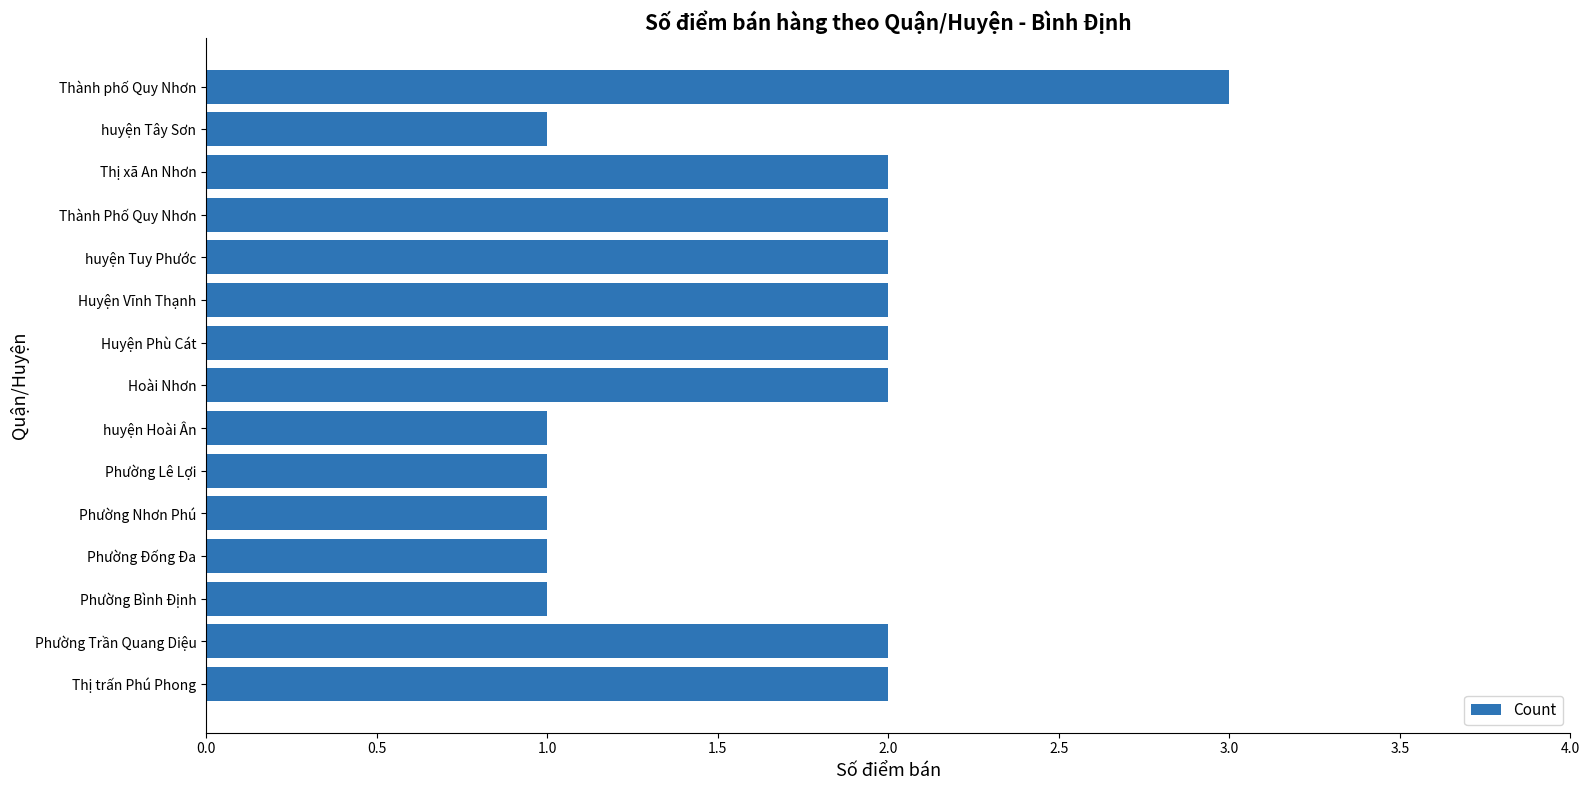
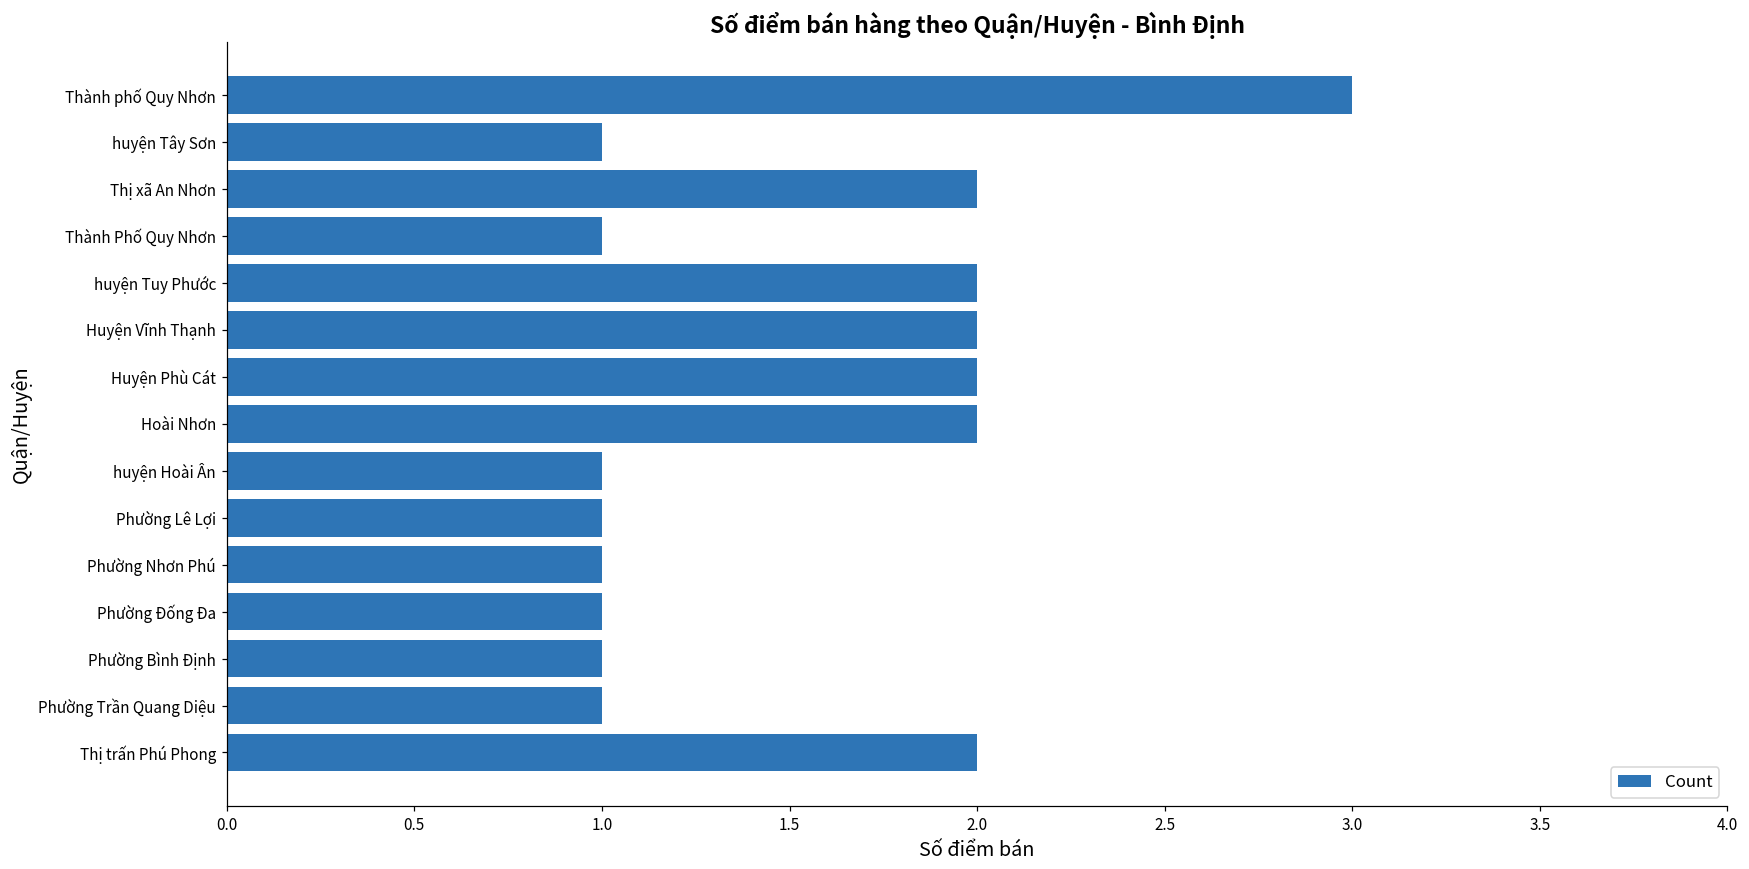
Thành Phố Quy Nhơn: 2 -> 1
Phường Trần Quang Diệu: 2 -> 1
